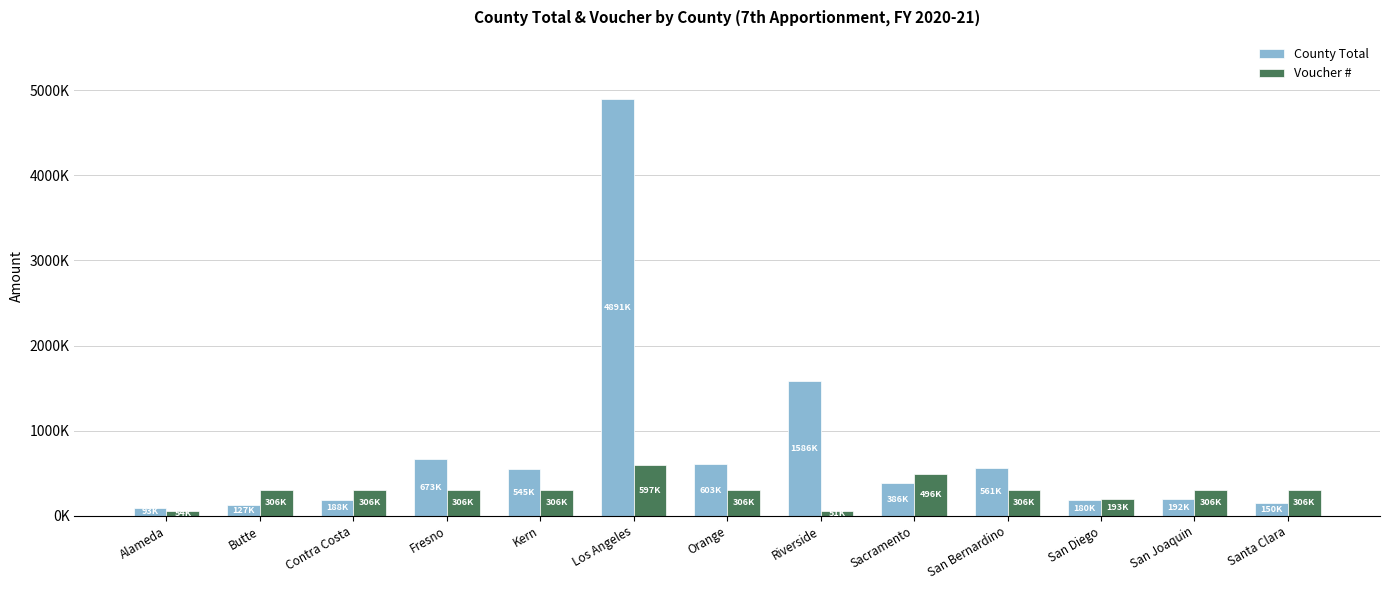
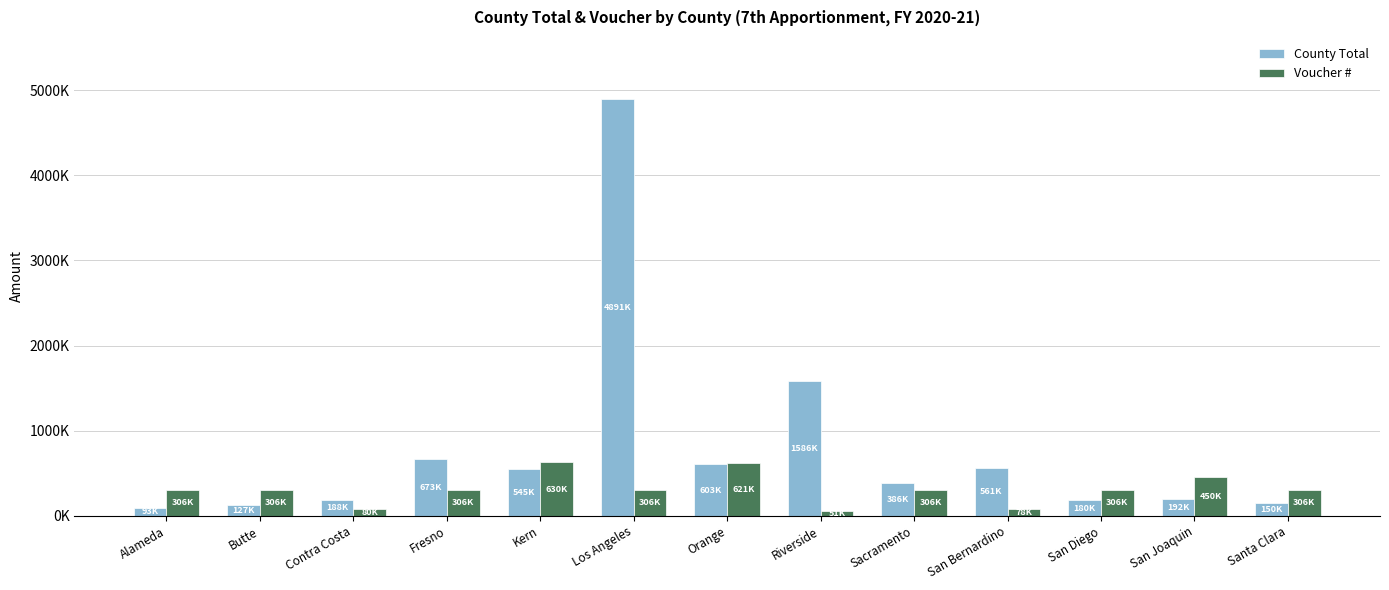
Voucher #, Alameda: 100000 -> 300000
Voucher #, Contra Costa: 306K -> 80K
Voucher #, Kern: 306K -> 630K
Voucher #, Los Angeles: 597K -> 306K
Voucher #, Orange: 306K -> 621K
Voucher #, Sacramento: 496K -> 306K
Voucher #, San Bernardino: 306K -> 78K
Voucher #, San Diego: 193K -> 306K
Voucher #, San Joaquin: 306K -> 450K
